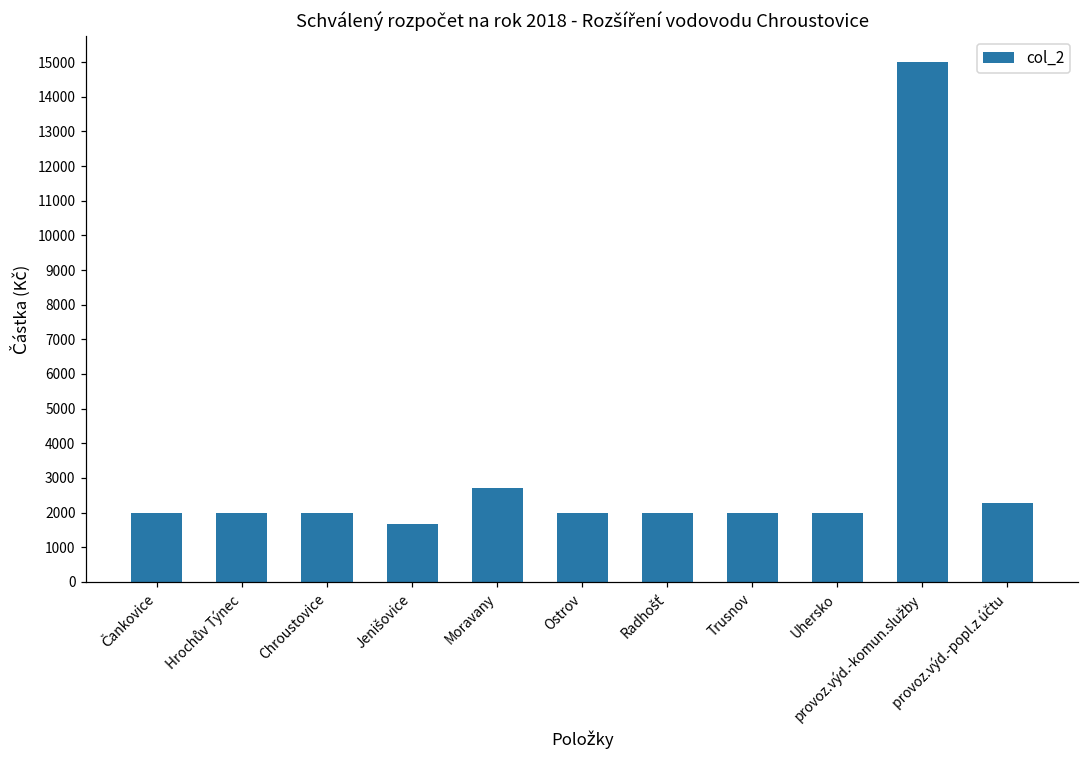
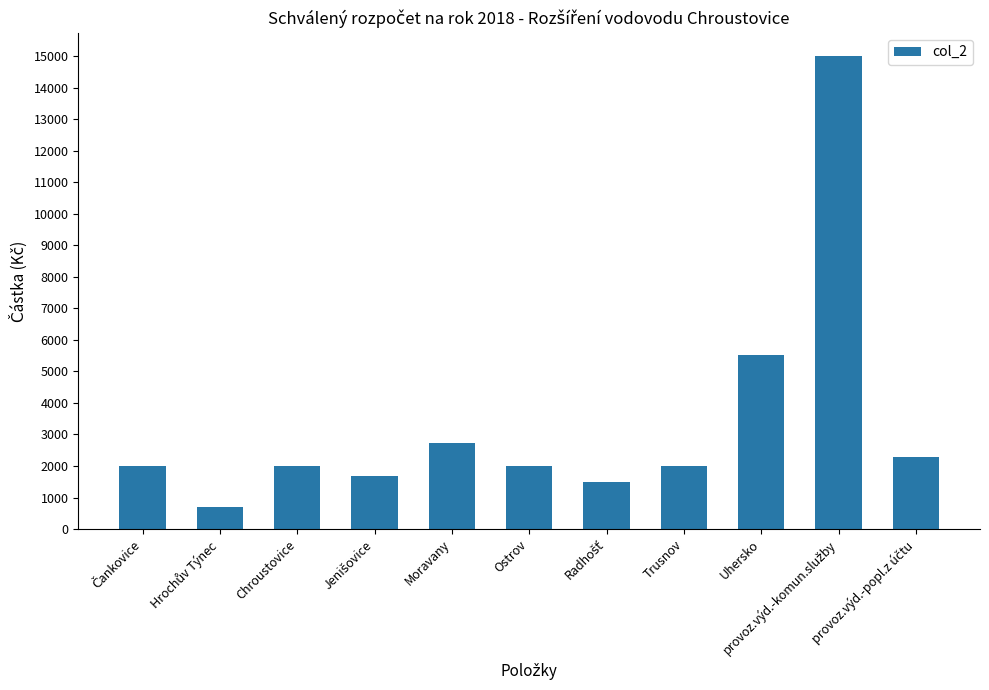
Hrochův Týnec: 2000 -> 700
Radhošť: 2000 -> 1500
Uhersko: 2000 -> 5500
